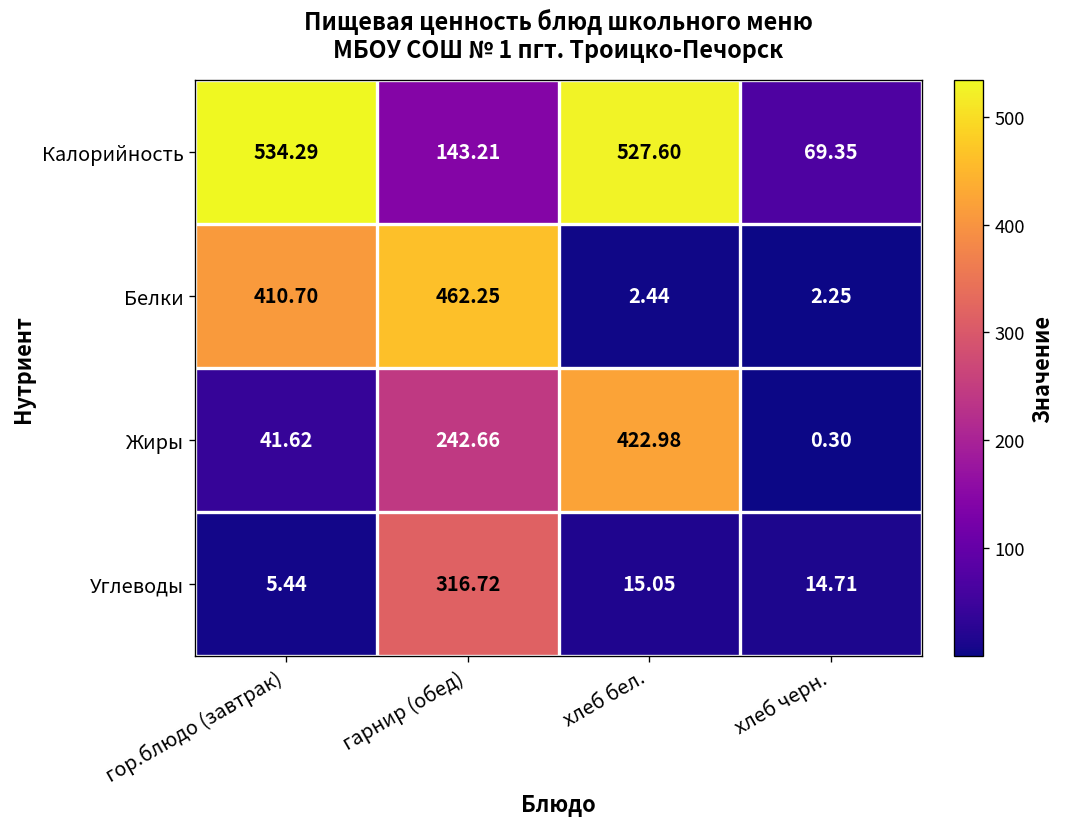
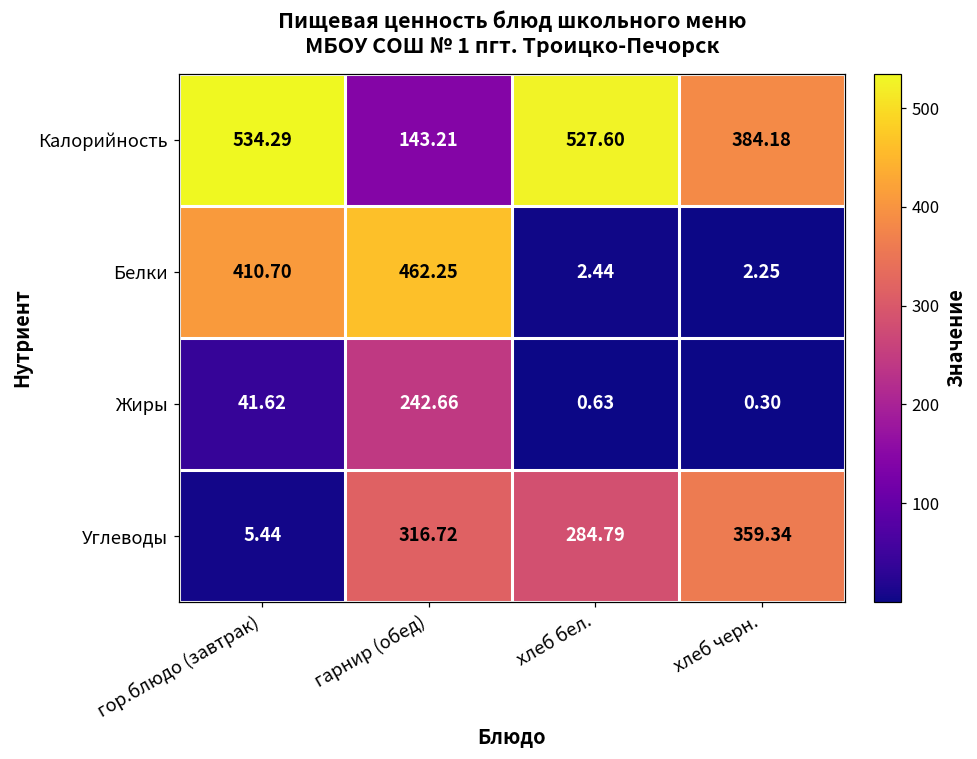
Калорийность, хлеб черн.: 69.35 -> 384.18
Жиры, хлеб бел.: 422.98 -> 0.63
Углеводы, хлеб бел.: 15.05 -> 284.79
Углеводы, хлеб черн.: 14.71 -> 359.34
